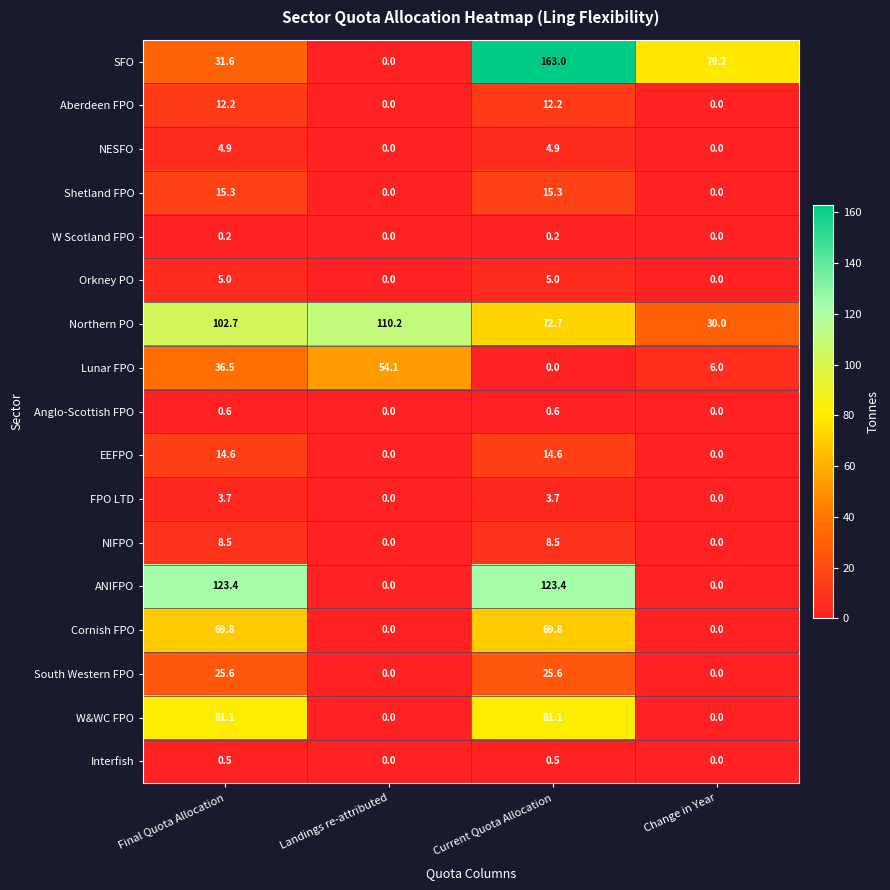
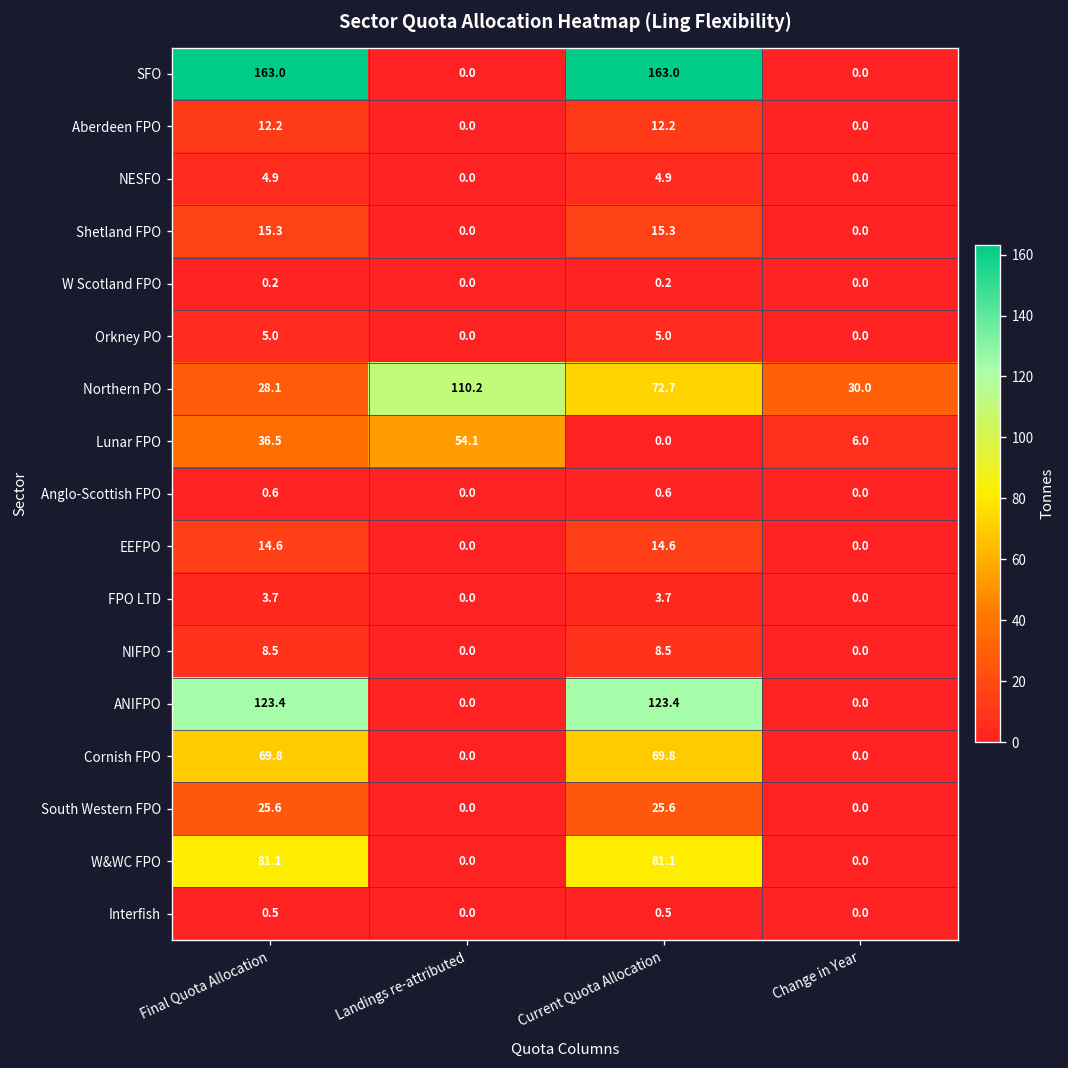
SFO, Final Quota Allocation: 31.6 -> 163.0
SFO, Change in Year: 79.2 -> 0.0
Northern PO, Final Quota Allocation: 102.7 -> 28.1
